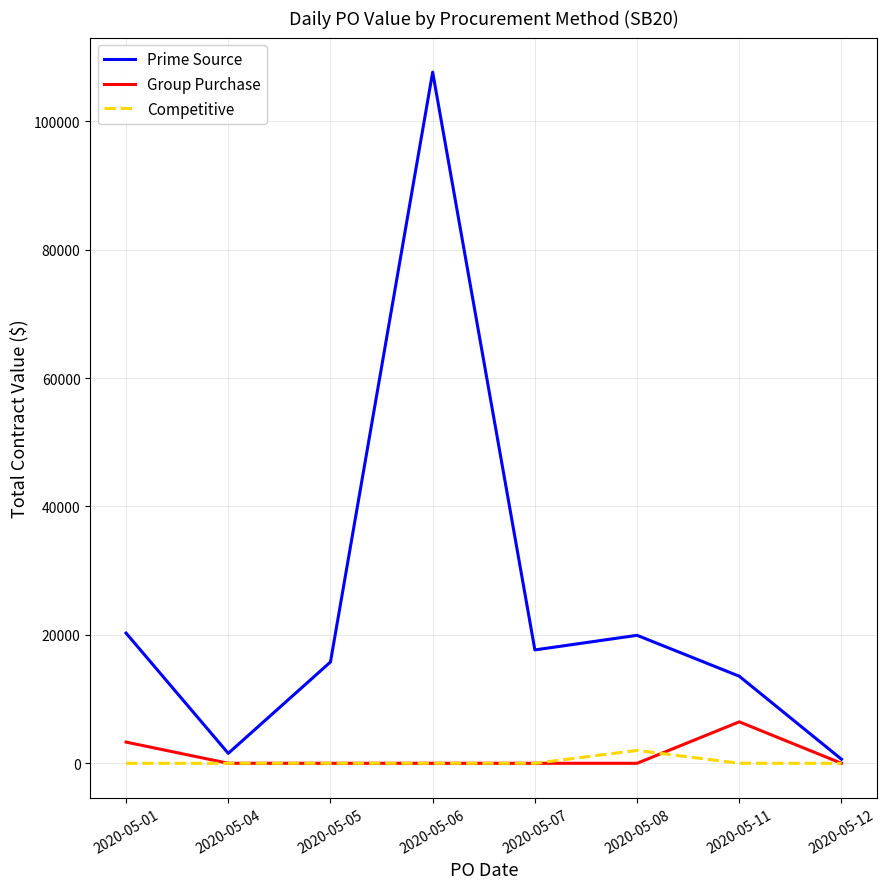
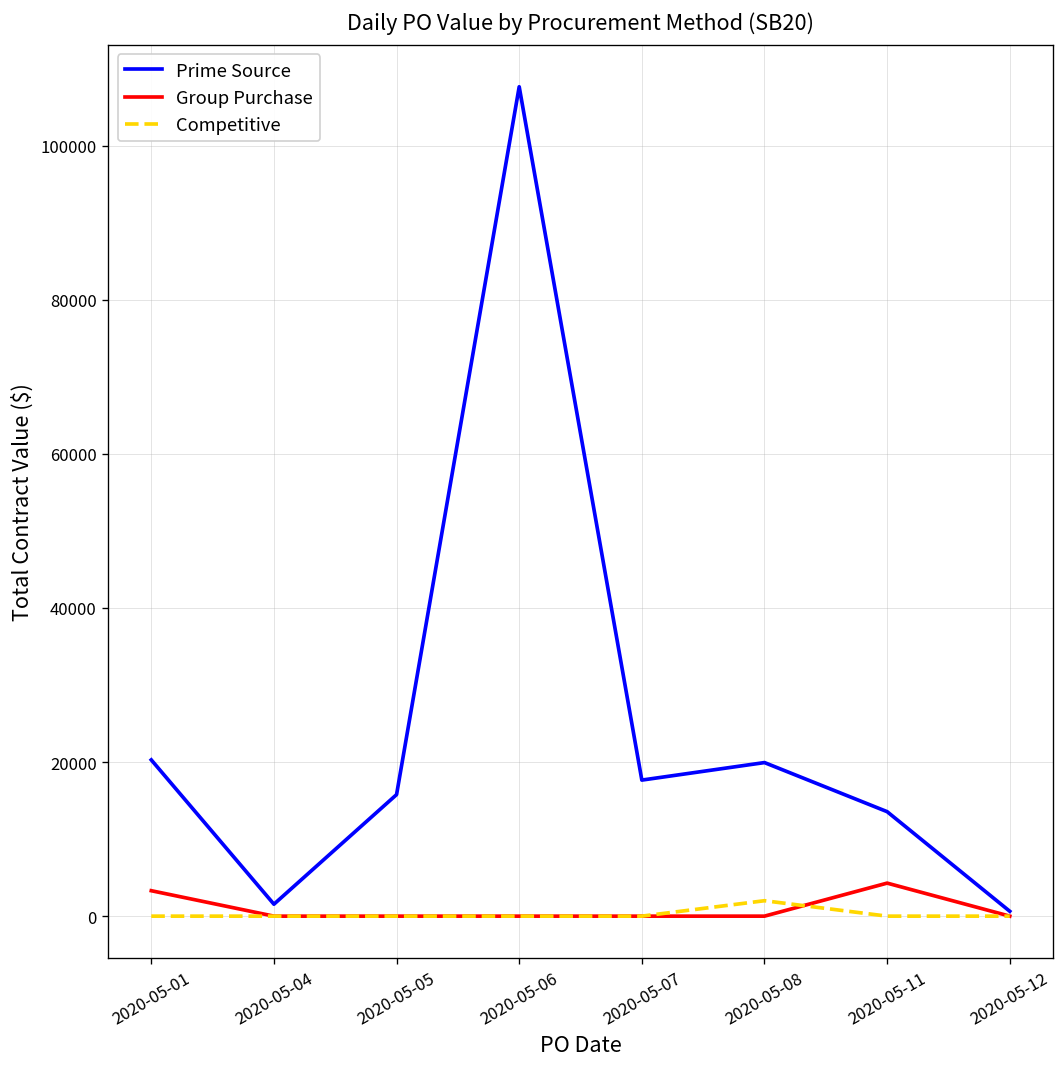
Group Purchase, 2020-05-11: 6000 -> 4000
